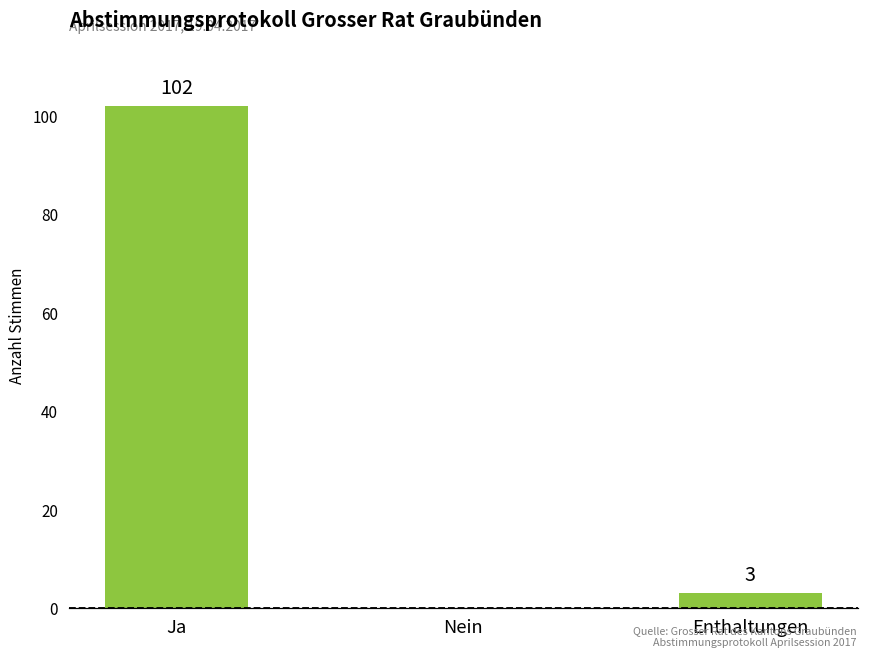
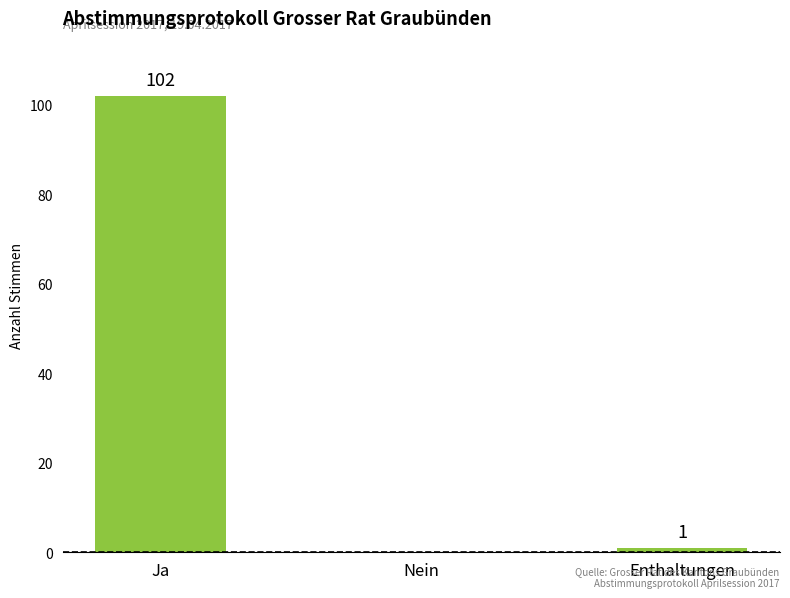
Enthaltungen: 3 -> 1
